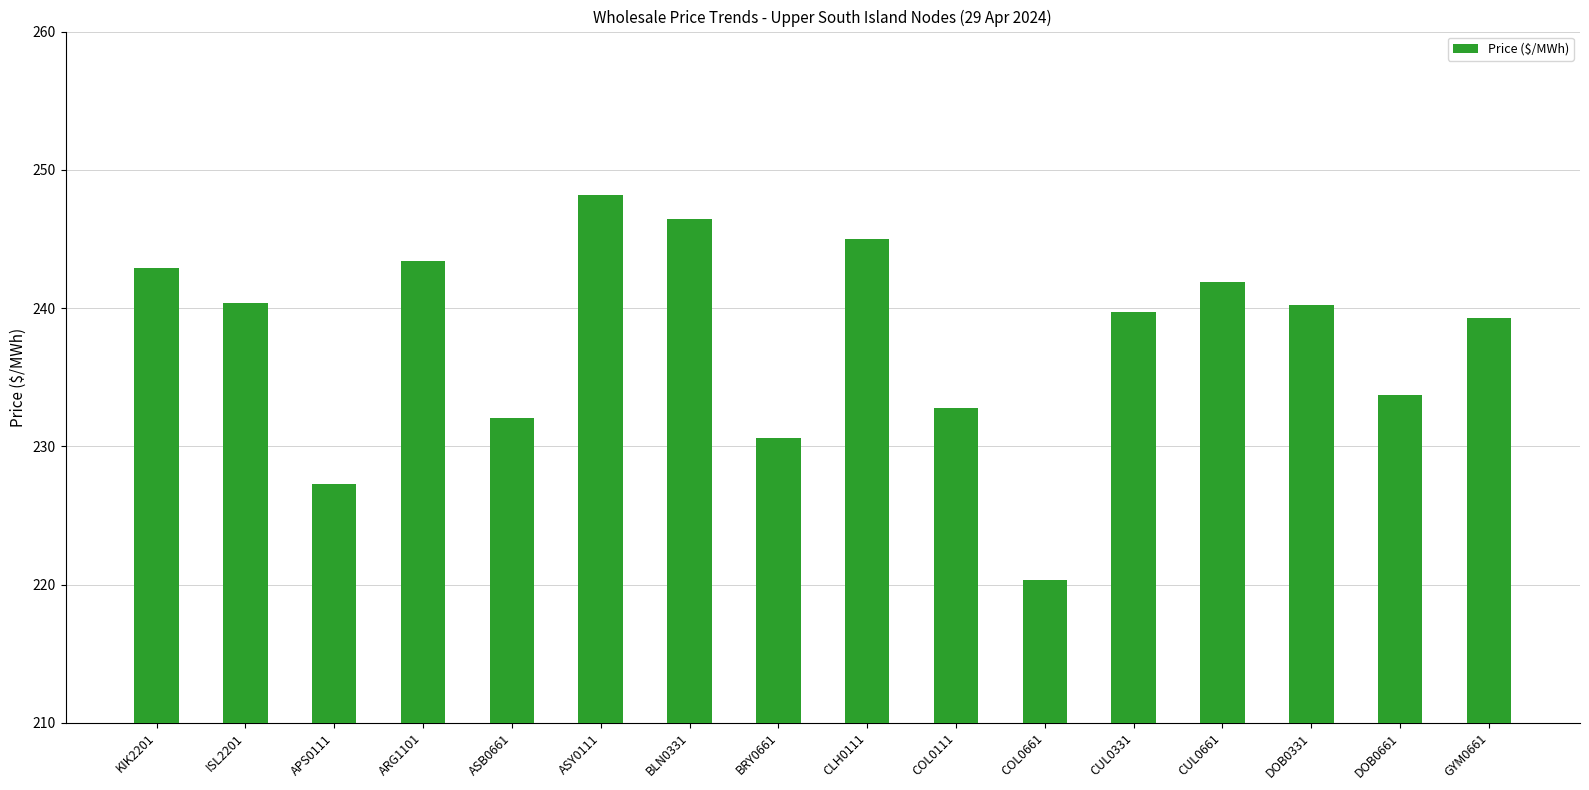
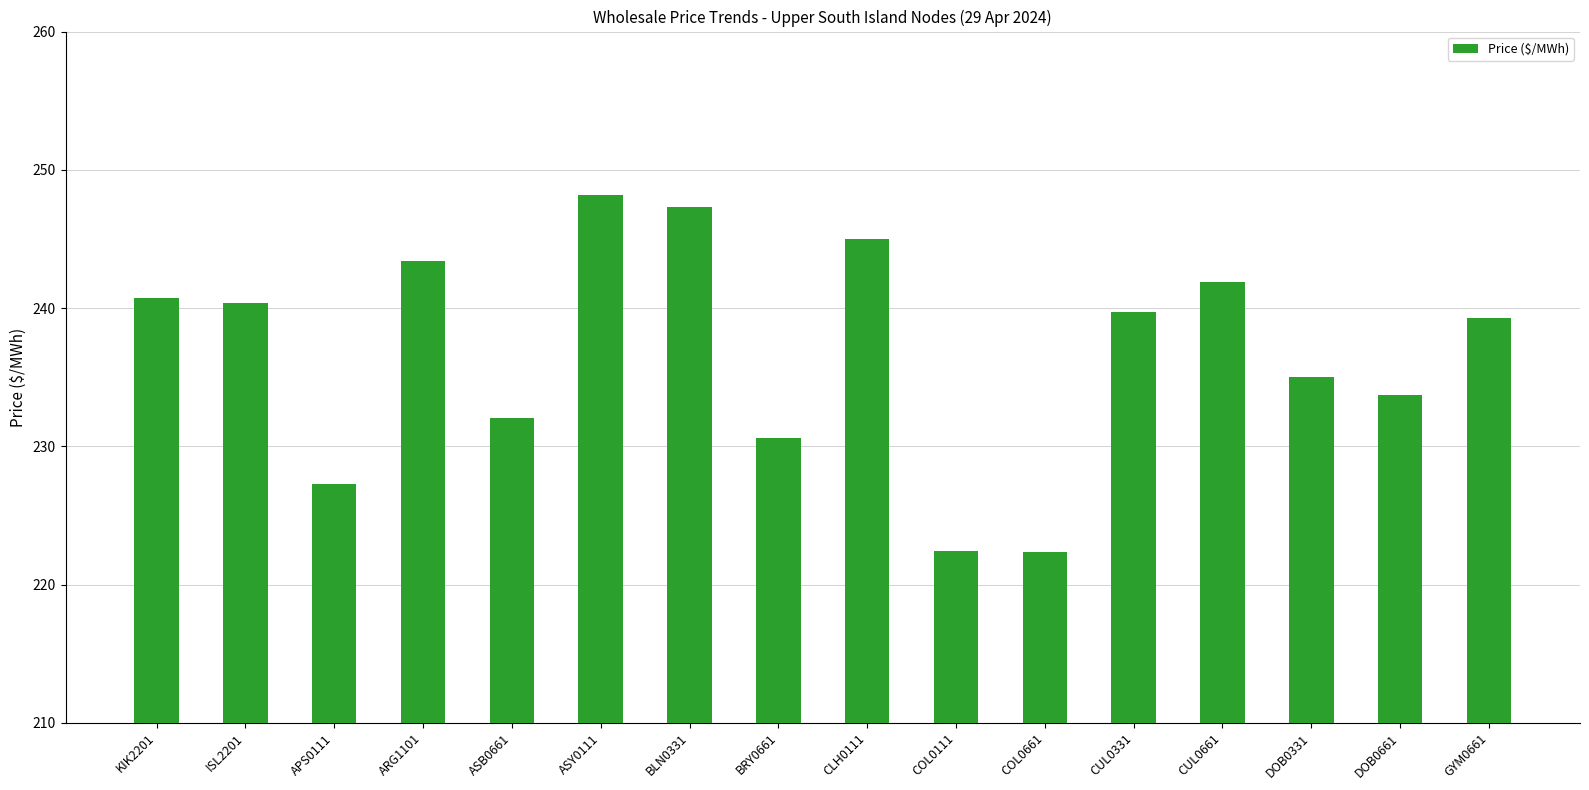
KIK2201: 242.9 -> 240.7
BLN0331: 246.4 -> 247.3
COL0111: 232.8 -> 222.5
COL0661: 220.3 -> 222.3
DOB0331: 240.2 -> 235.0
